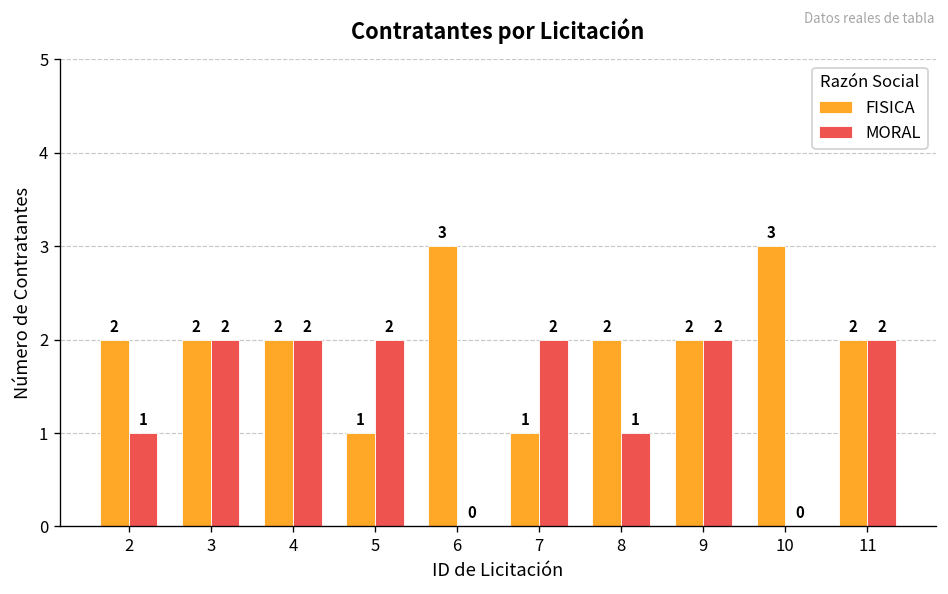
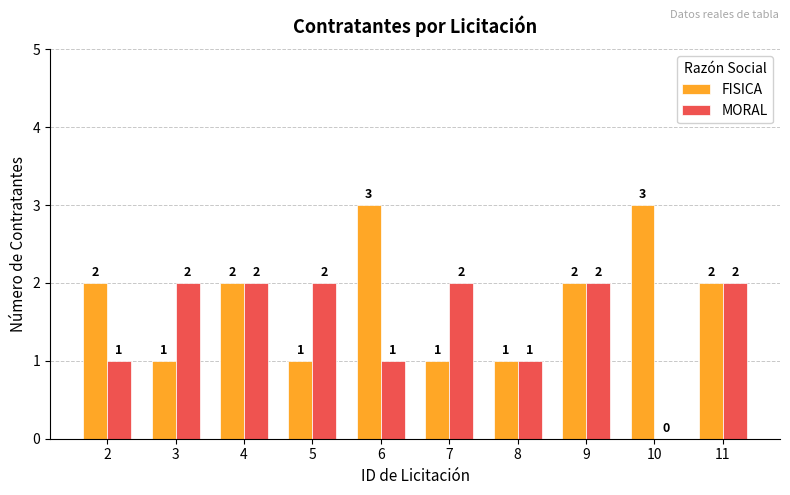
FISICA, 3: 2 -> 1
MORAL, 6: 0 -> 1
FISICA, 8: 2 -> 1
